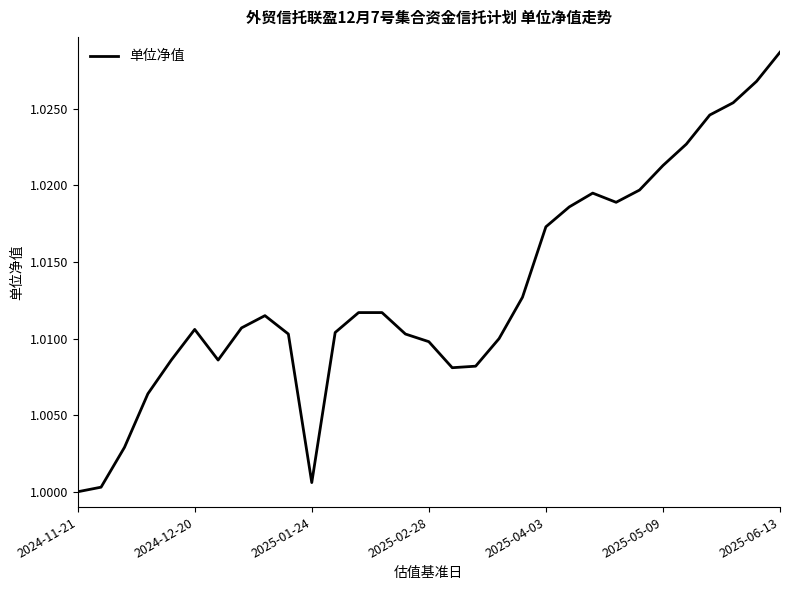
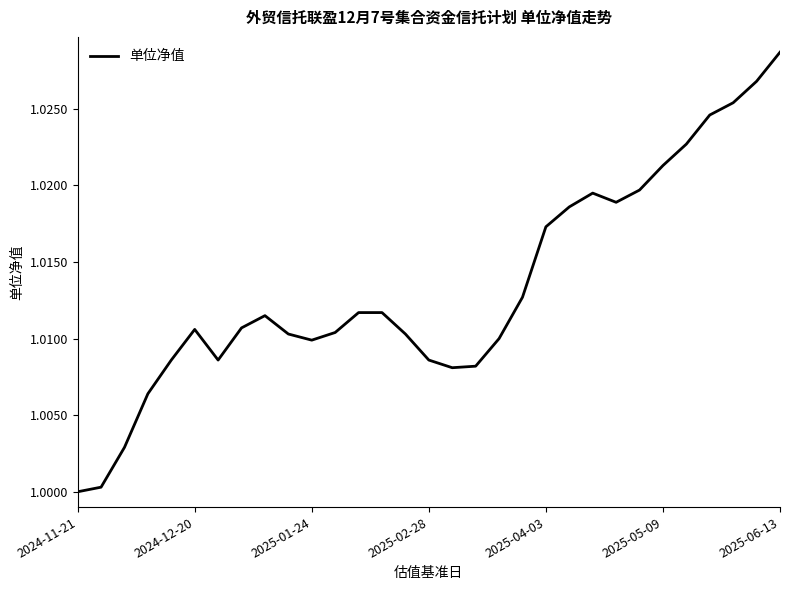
2025-01-24: 1.0006 -> 1.0099
2025-02-28: 1.0098 -> 1.0086
